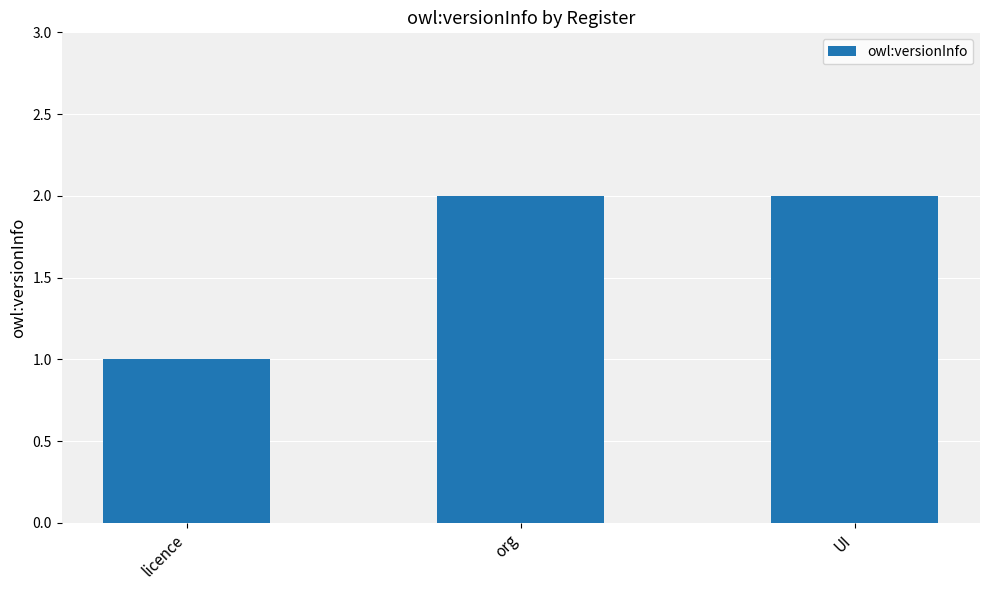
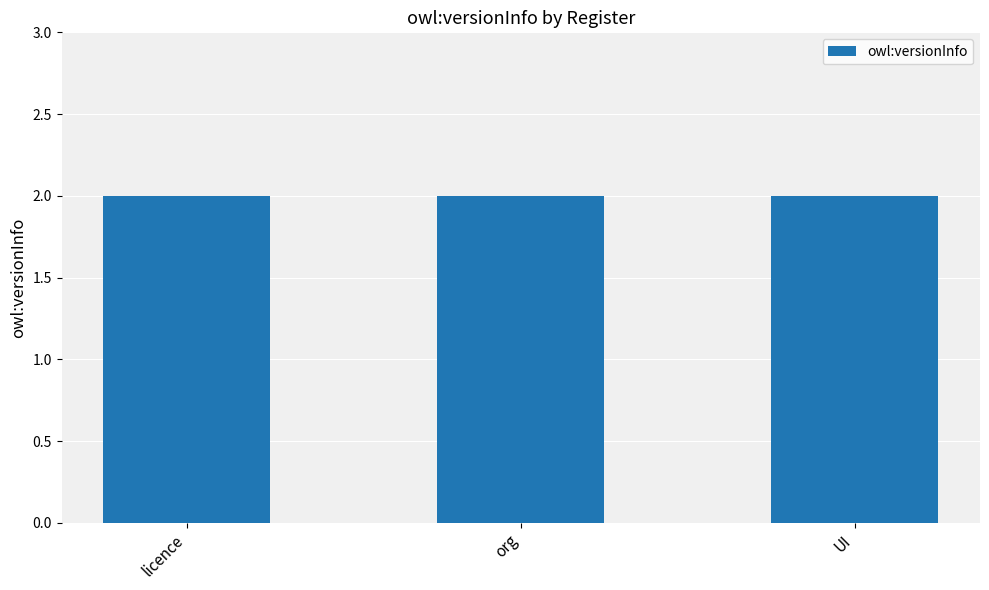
licence: 1 -> 2
